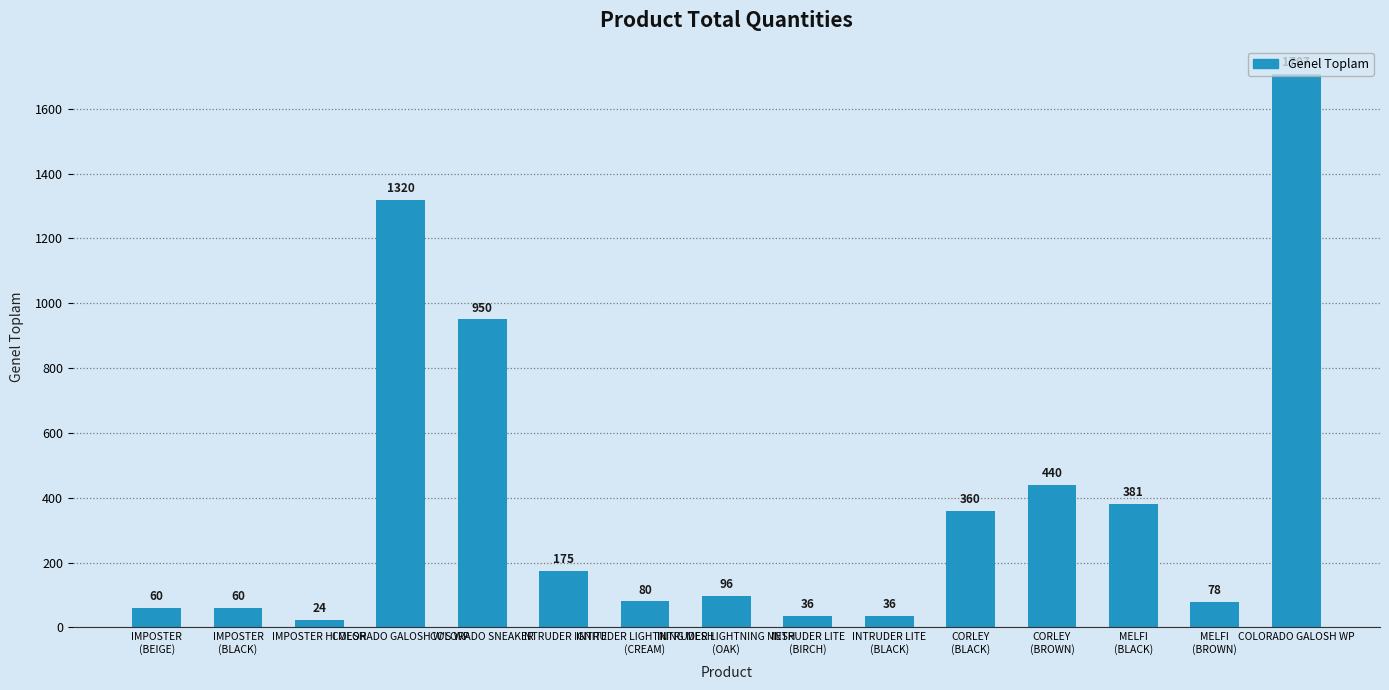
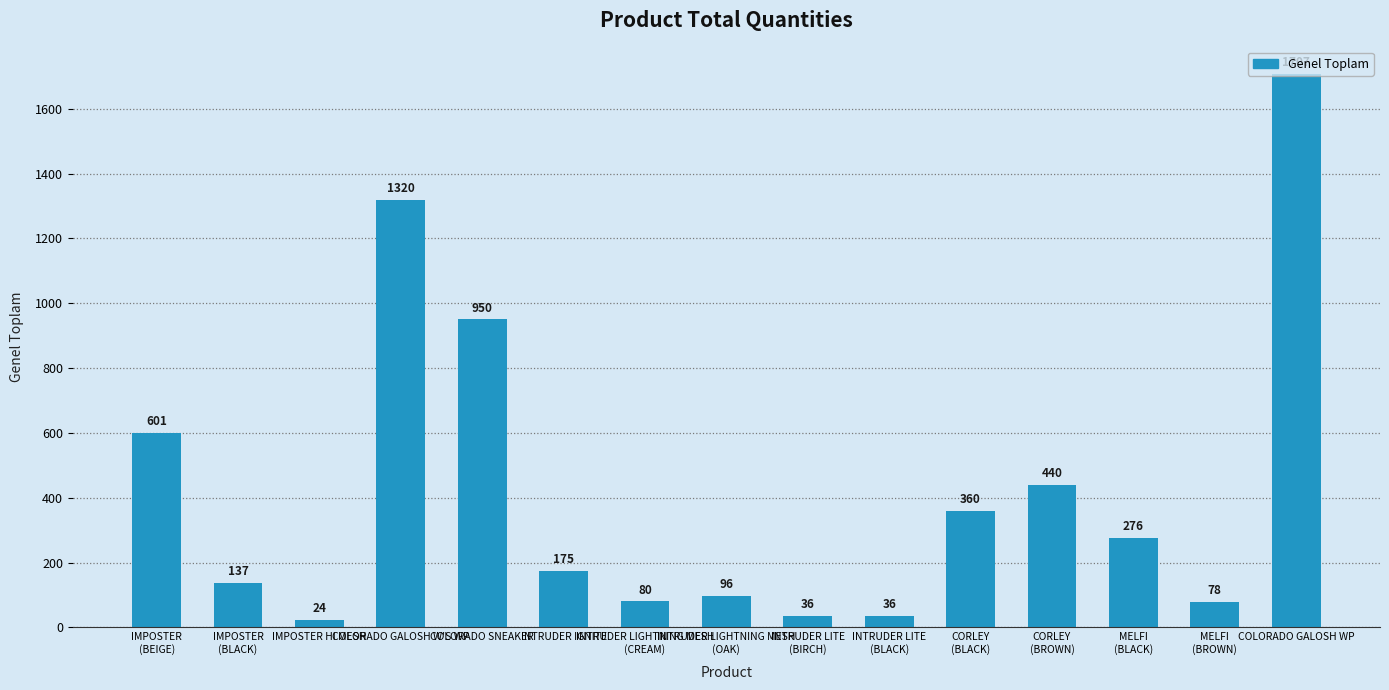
IMPOSTER (BEIGE): 60 -> 601
IMPOSTER (BLACK): 60 -> 137
MELFI (BLACK): 381 -> 276
